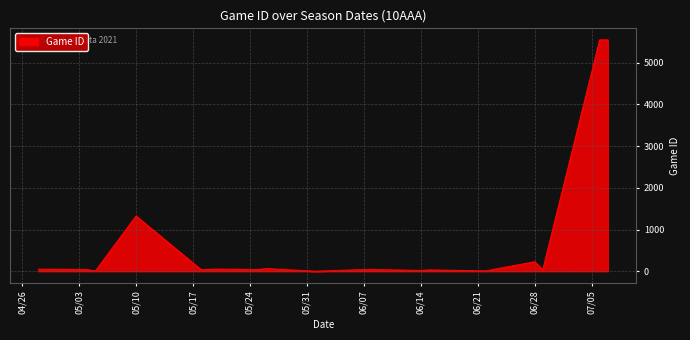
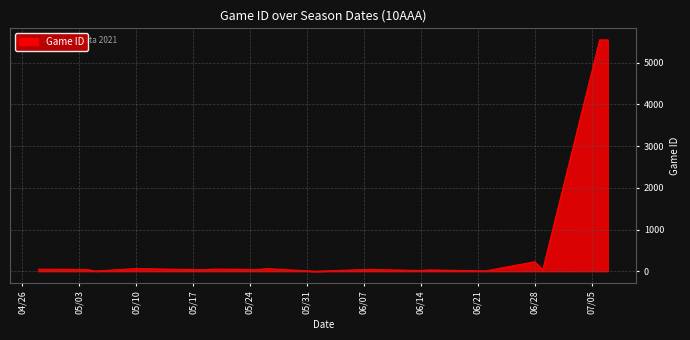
05/10: 1300 -> 100
